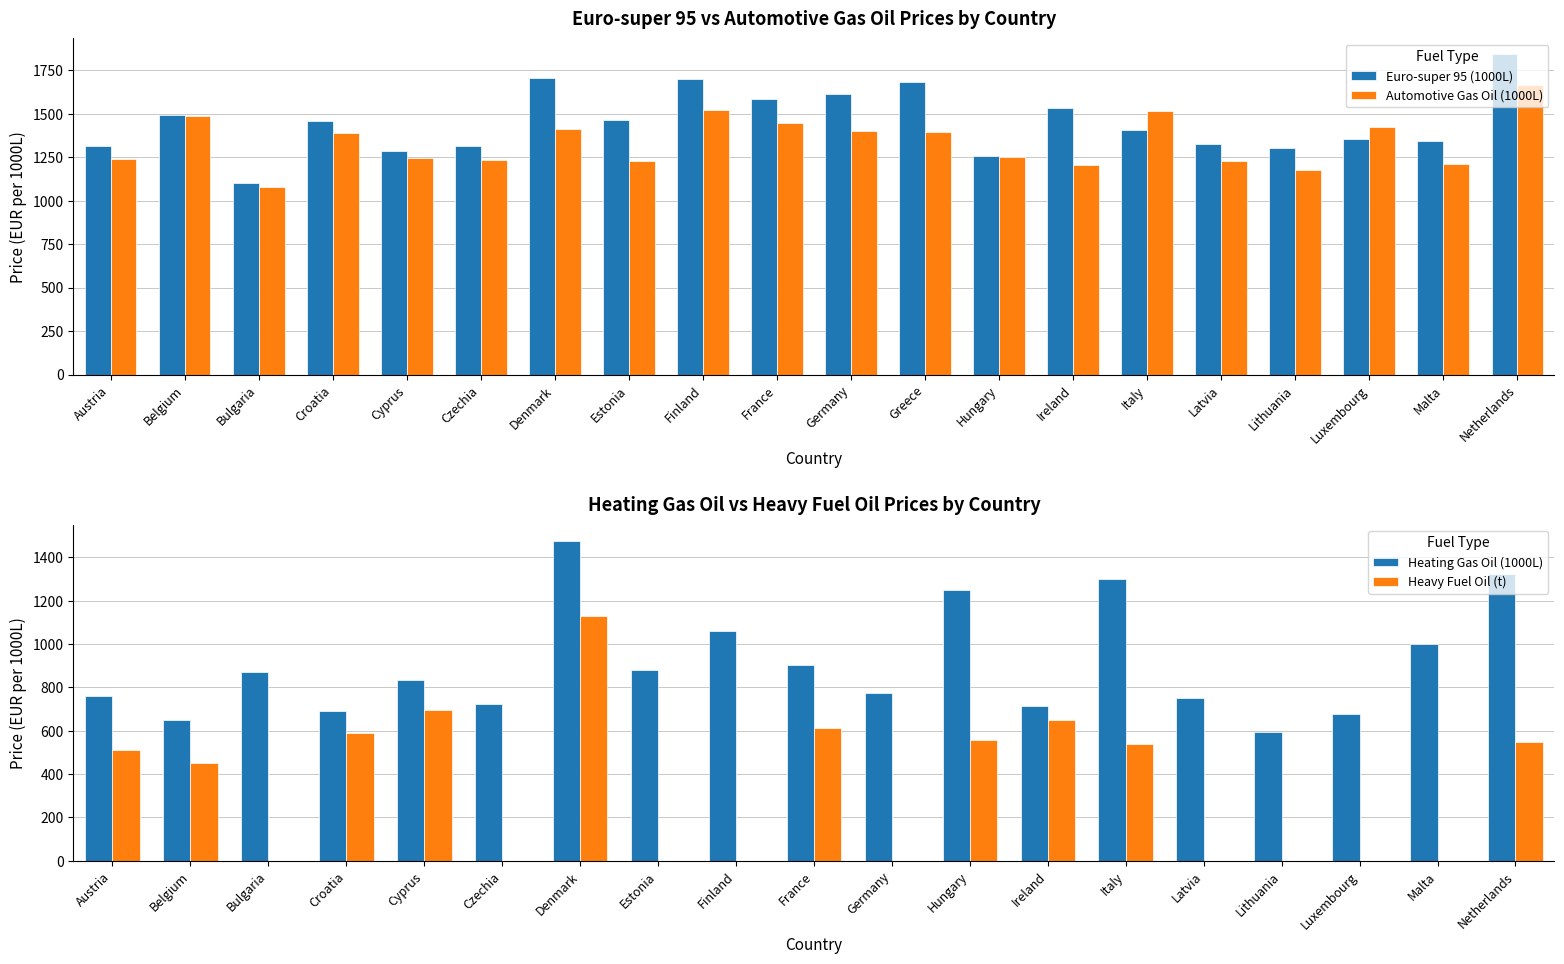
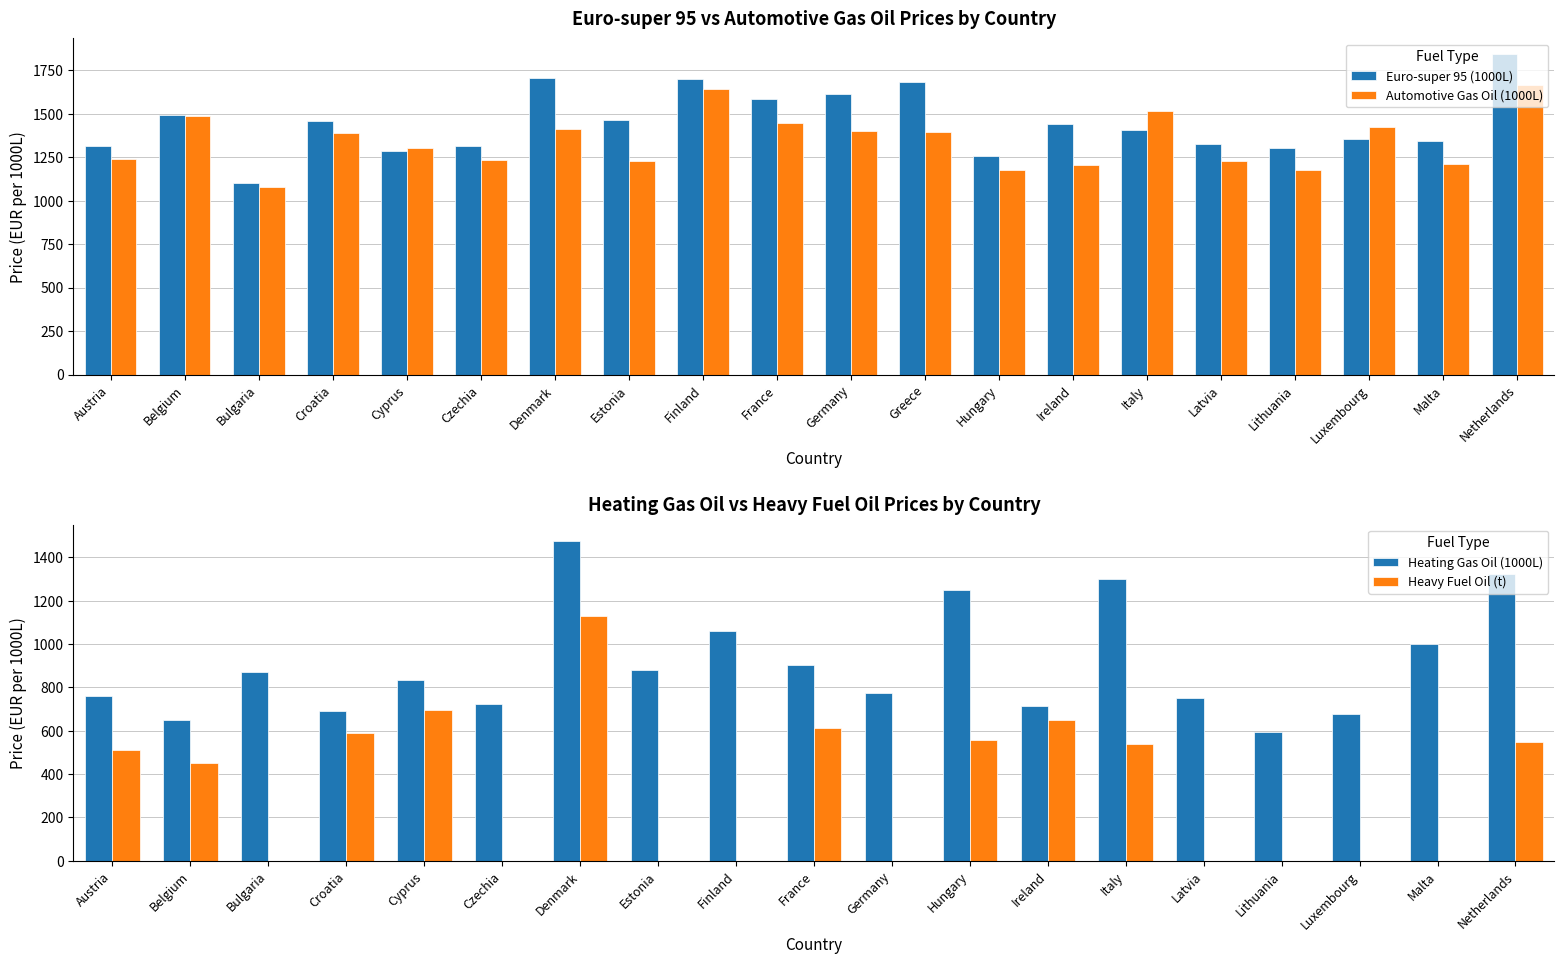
Euro-super 95 vs Automotive Gas Oil Prices by Country, Automotive Gas Oil (1000L), Cyprus: 1240 -> 1300
Euro-super 95 vs Automotive Gas Oil Prices by Country, Automotive Gas Oil (1000L), Finland: 1520 -> 1640
Euro-super 95 vs Automotive Gas Oil Prices by Country, Automotive Gas Oil (1000L), Hungary: 1250 -> 1180
Euro-super 95 vs Automotive Gas Oil Prices by Country, Euro-super 95 (1000L), Ireland: 1530 -> 1440
